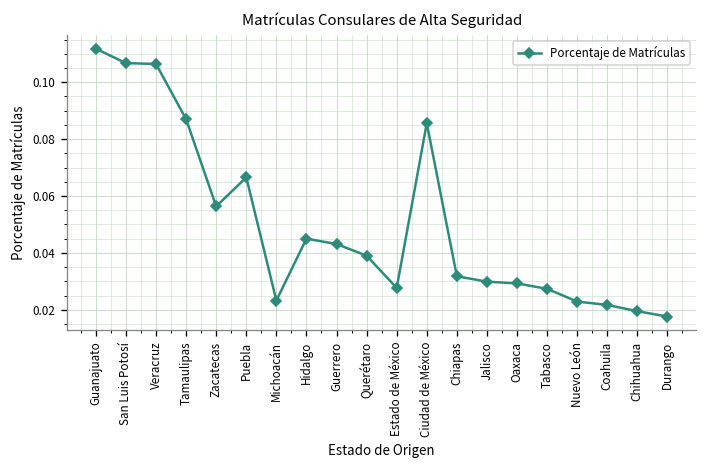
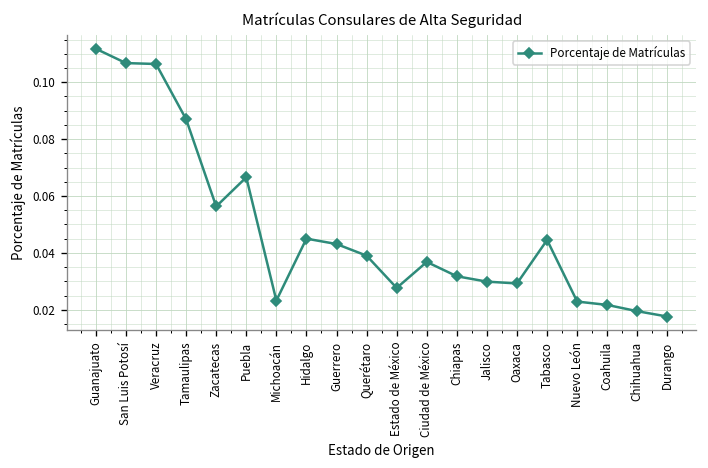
Ciudad de México: 0.086 -> 0.037
Tabasco: 0.027 -> 0.045
